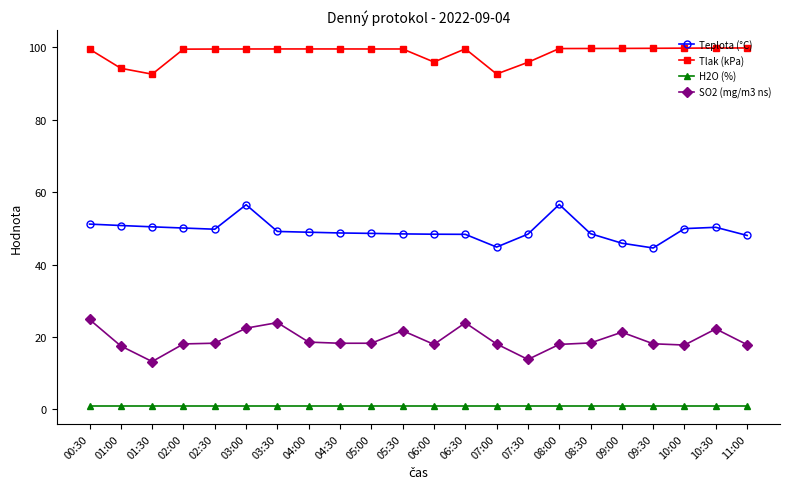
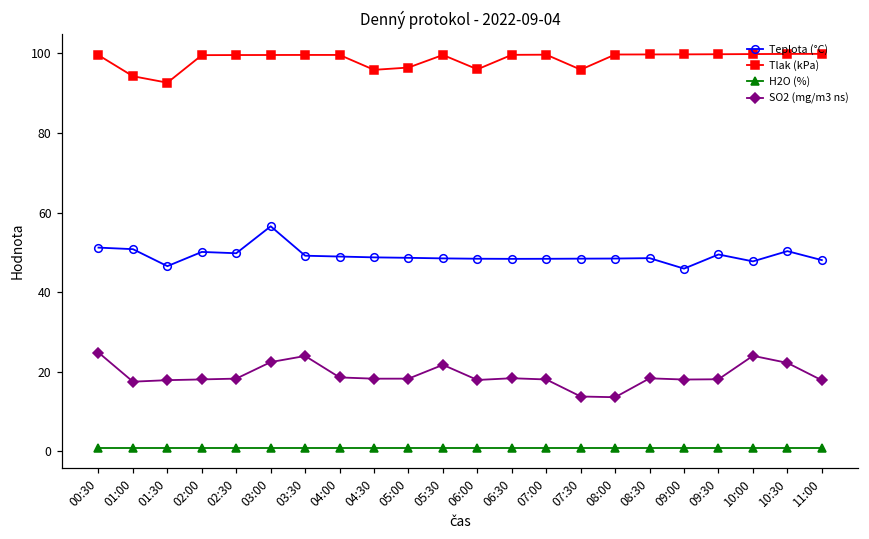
Teplota (°C), 01:30: 50 -> 47
SO2 (mg/m3 ns), 01:30: 13 -> 18
Tlak (kPa), 04:30: 100 -> 96
Tlak (kPa), 05:00: 100 -> 96
SO2 (mg/m3 ns), 06:30: 24 -> 18
Teplota (°C), 07:00: 45 -> 48
Tlak (kPa), 07:00: 93 -> 100
Teplota (°C), 08:00: 57 -> 48
SO2 (mg/m3 ns), 08:00: 18 -> 14
SO2 (mg/m3 ns), 09:00: 21 -> 18
Teplota (°C), 09:30: 45 -> 49
Teplota (°C), 10:00: 50 -> 48
SO2 (mg/m3 ns), 10:00: 18 -> 24
